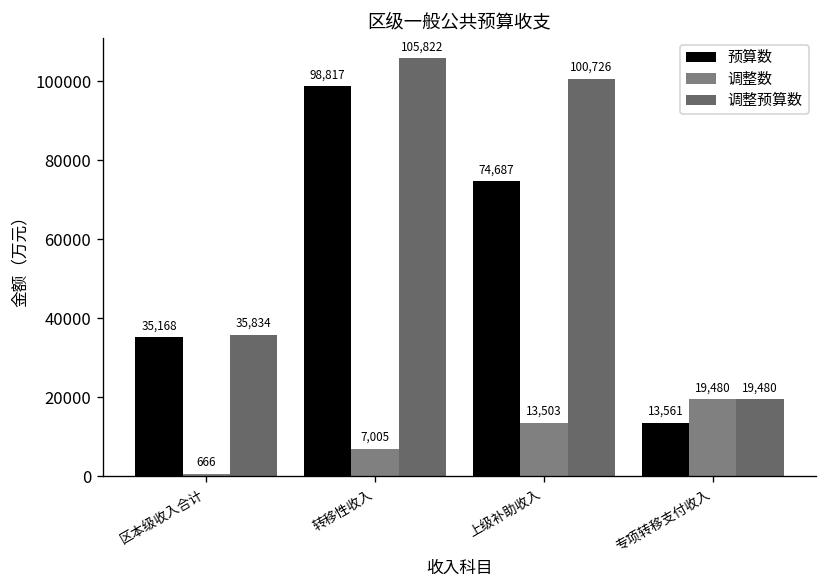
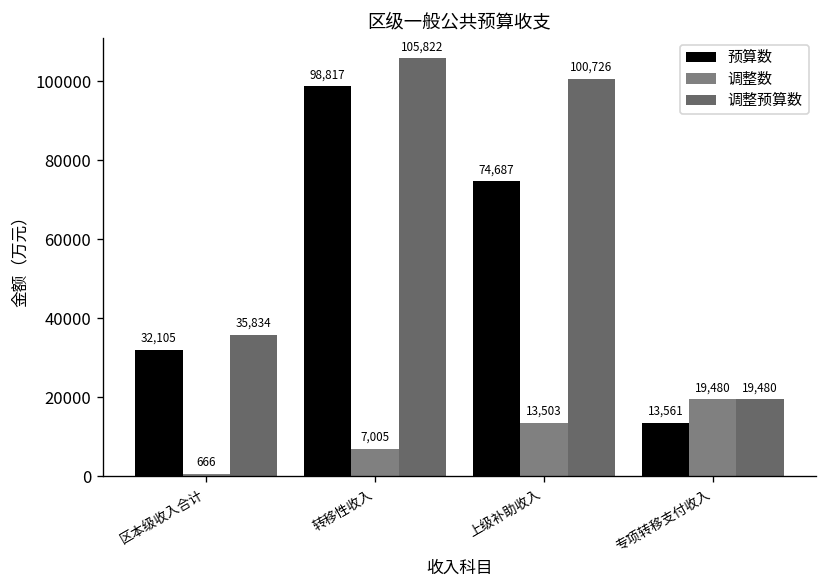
预算数, 区本级收入合计: 35,168 -> 32,105
